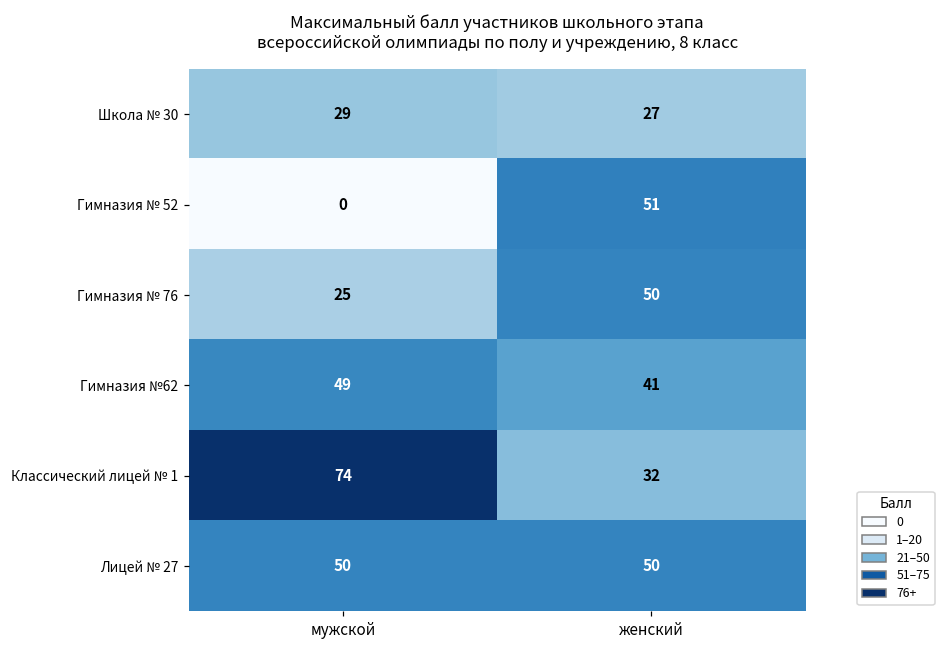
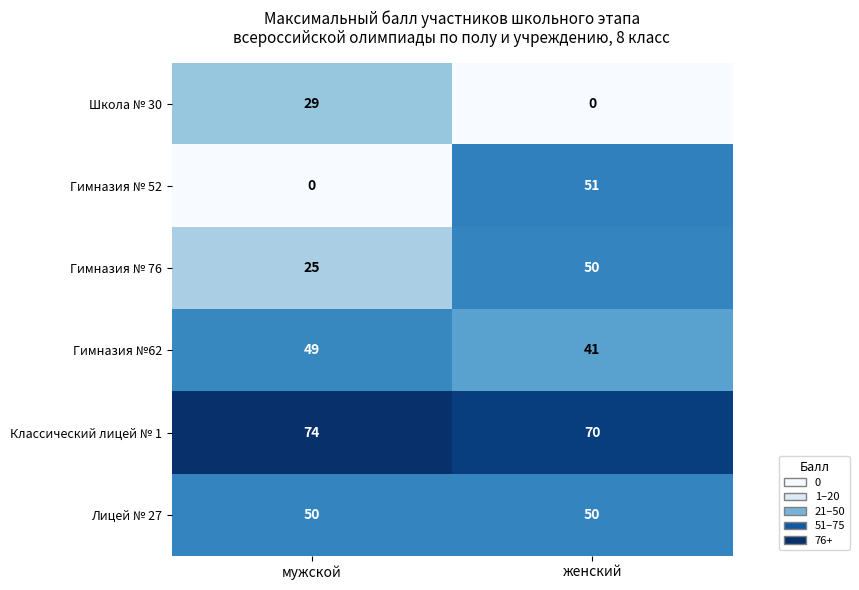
Школа № 30, женский: 27 -> 0
Классический лицей № 1, женский: 32 -> 70
